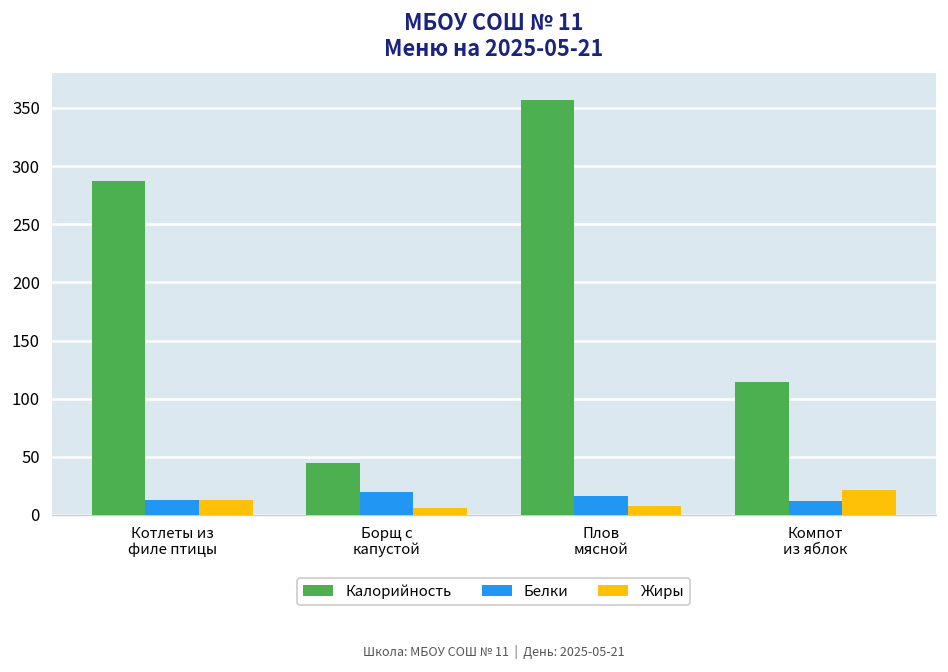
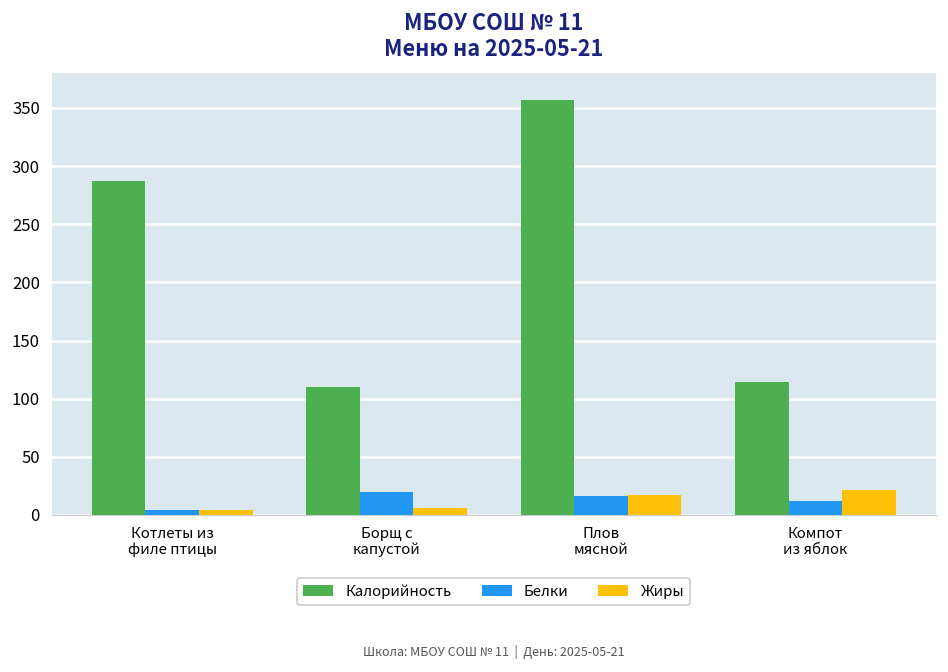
Белки, Котлеты из филе птицы: 10 -> 0
Жиры, Котлеты из филе птицы: 10 -> 0
Калорийность, Борщ с капустой: 50 -> 110
Жиры, Плов мясной: 10 -> 20
